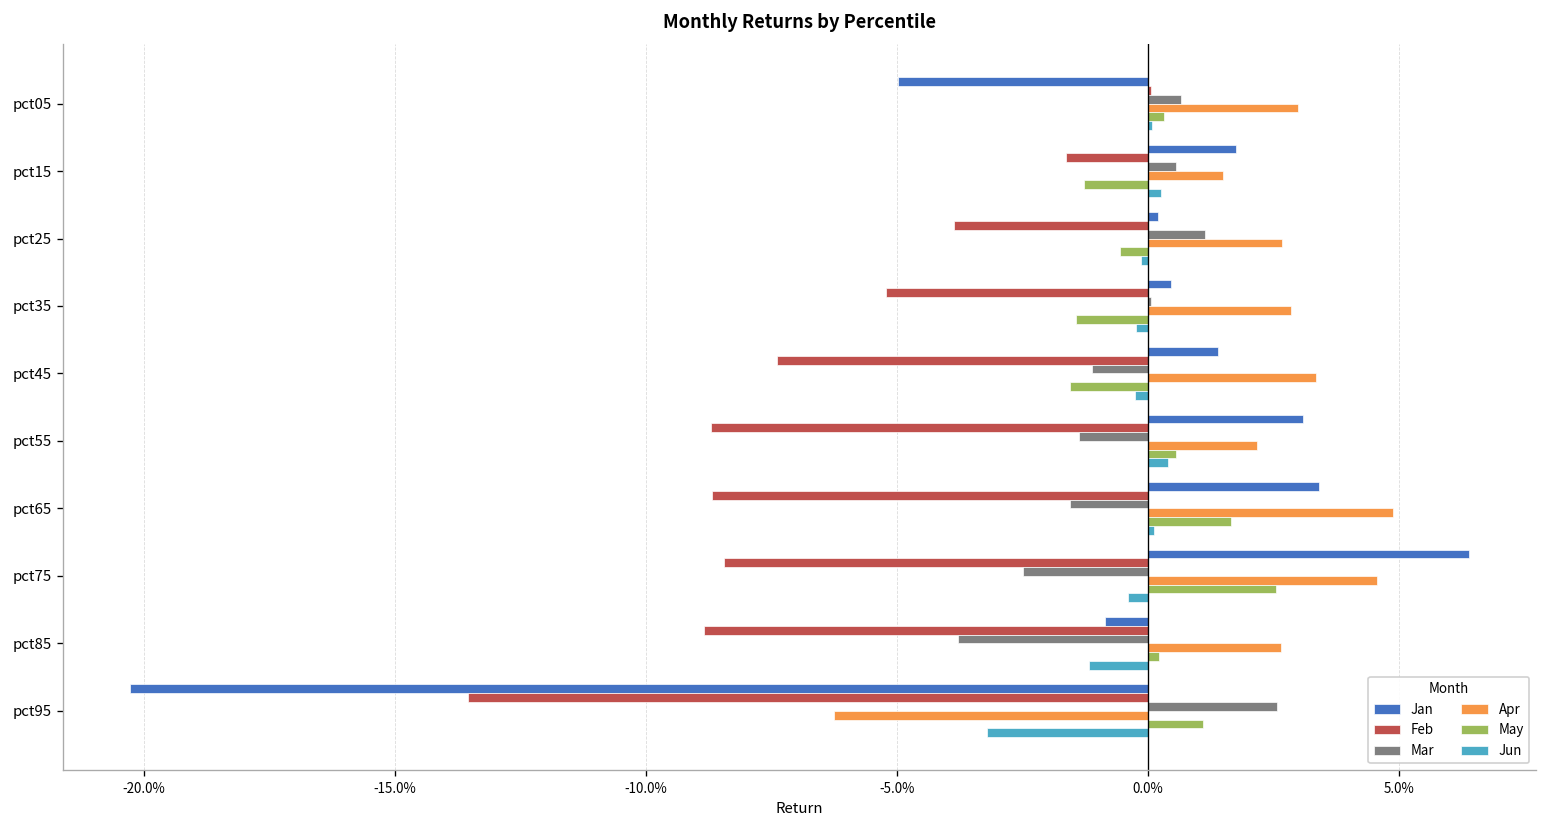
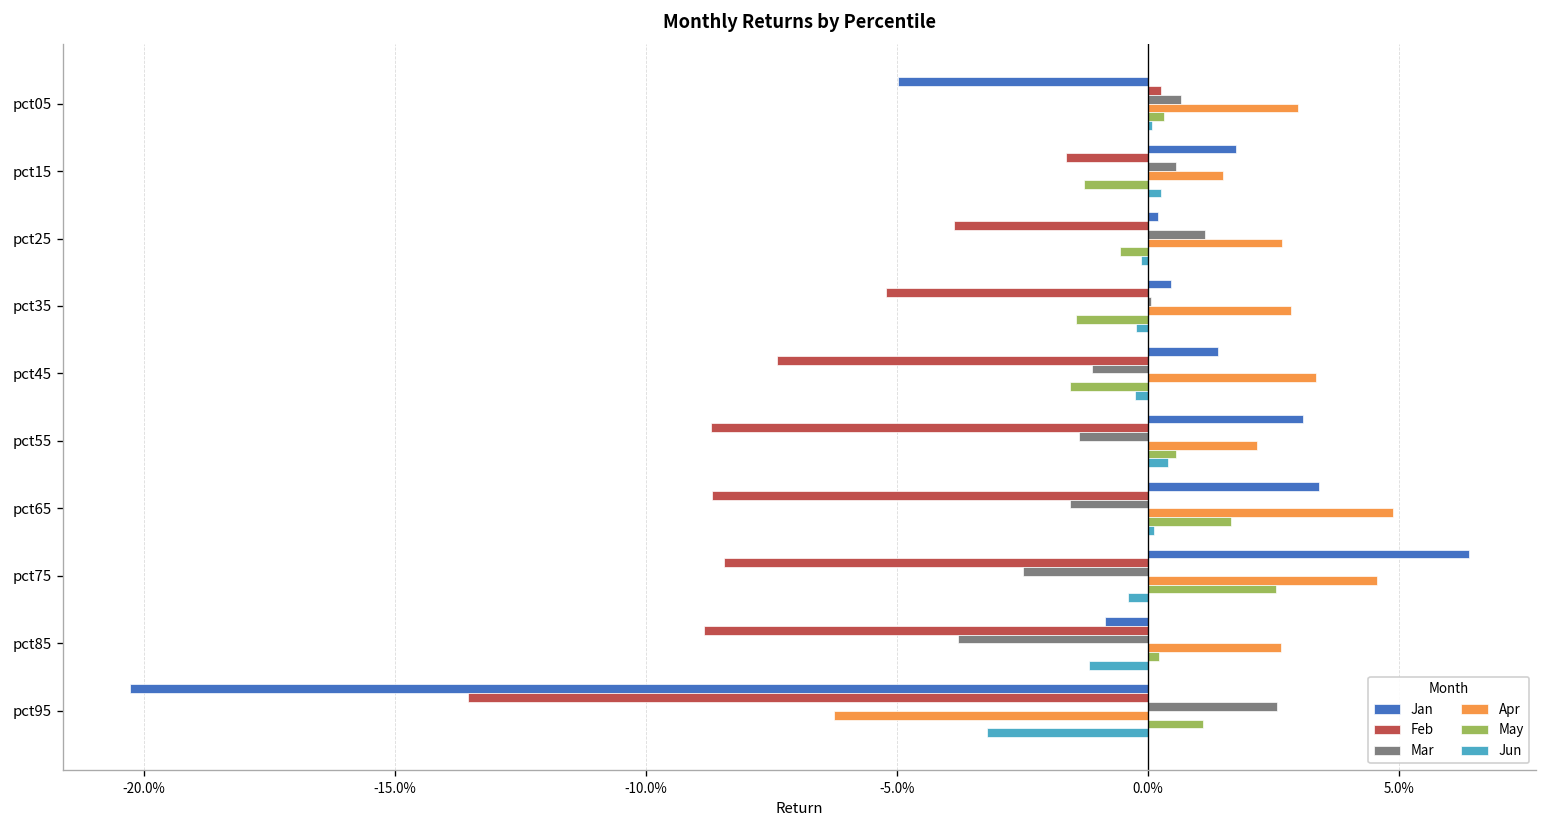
Feb, pct05: 0.0% -> 0.3%
